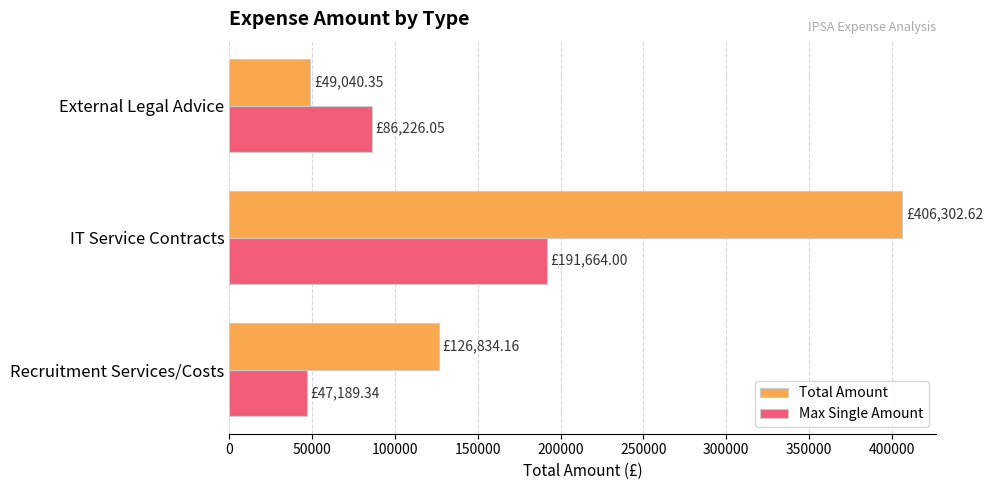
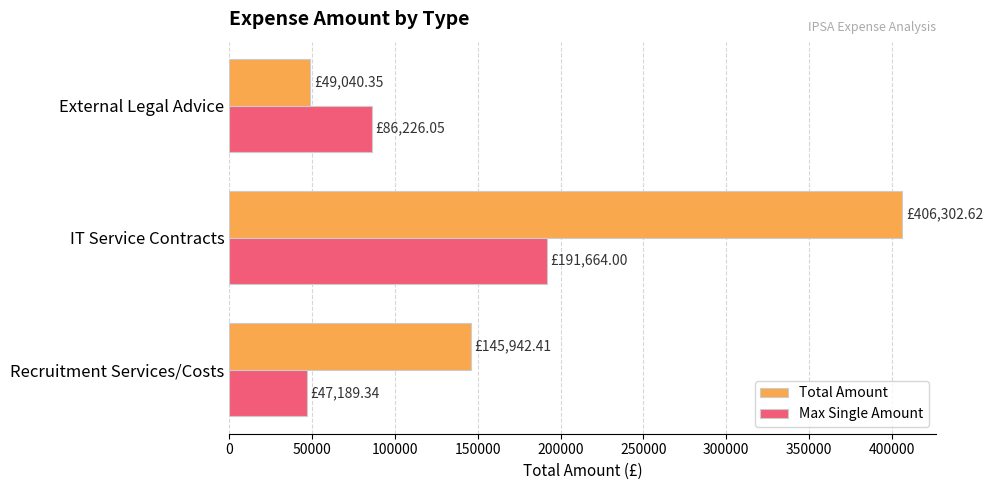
Total Amount, Recruitment Services/Costs: £126,834.16 -> £145,942.41
